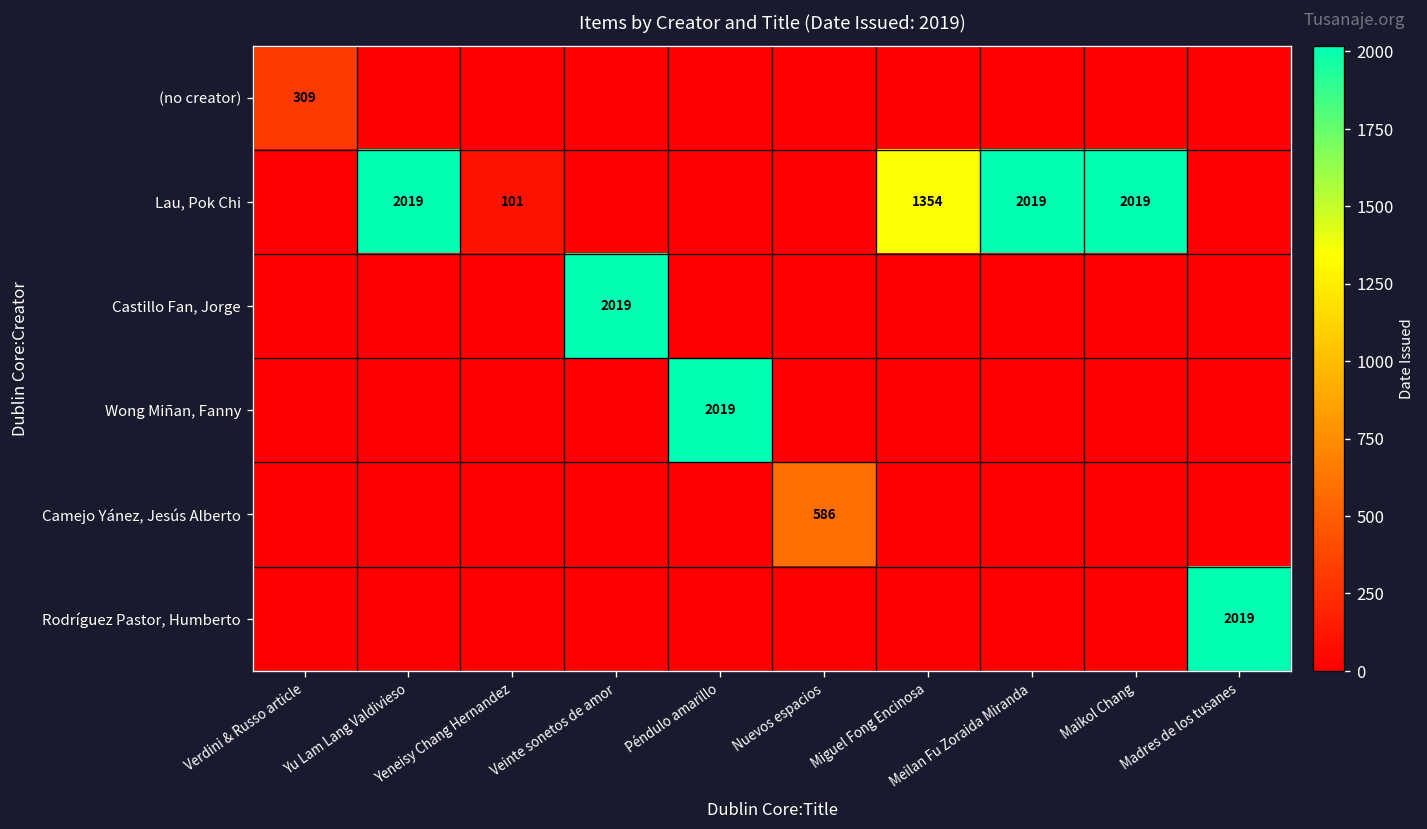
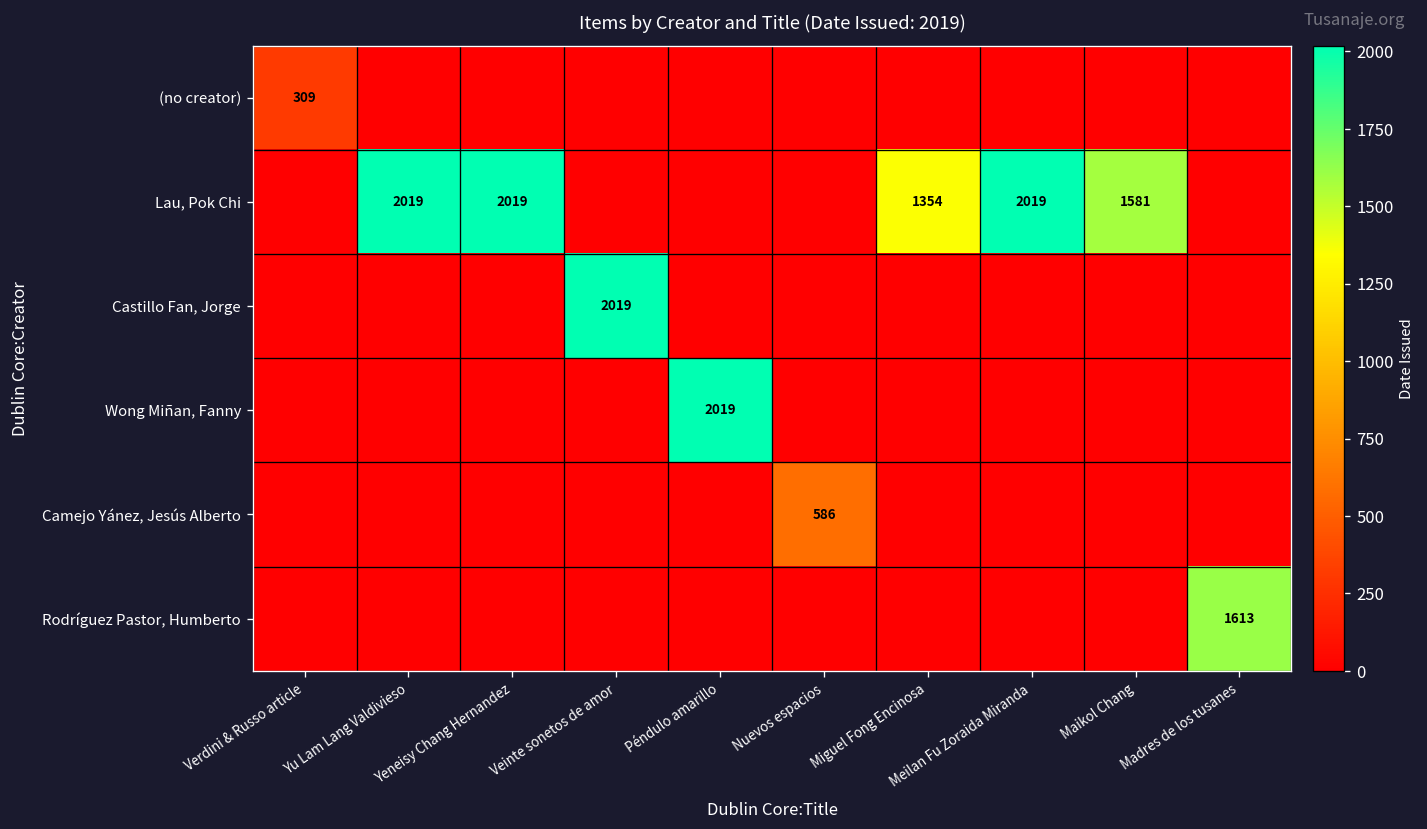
Lau, Pok Chi, Yeneisy Chang Hernandez: 101 -> 2019
Lau, Pok Chi, Maikol Chang: 2019 -> 1581
Rodríguez Pastor, Humberto, Madres de los tusanes: 2019 -> 1613
